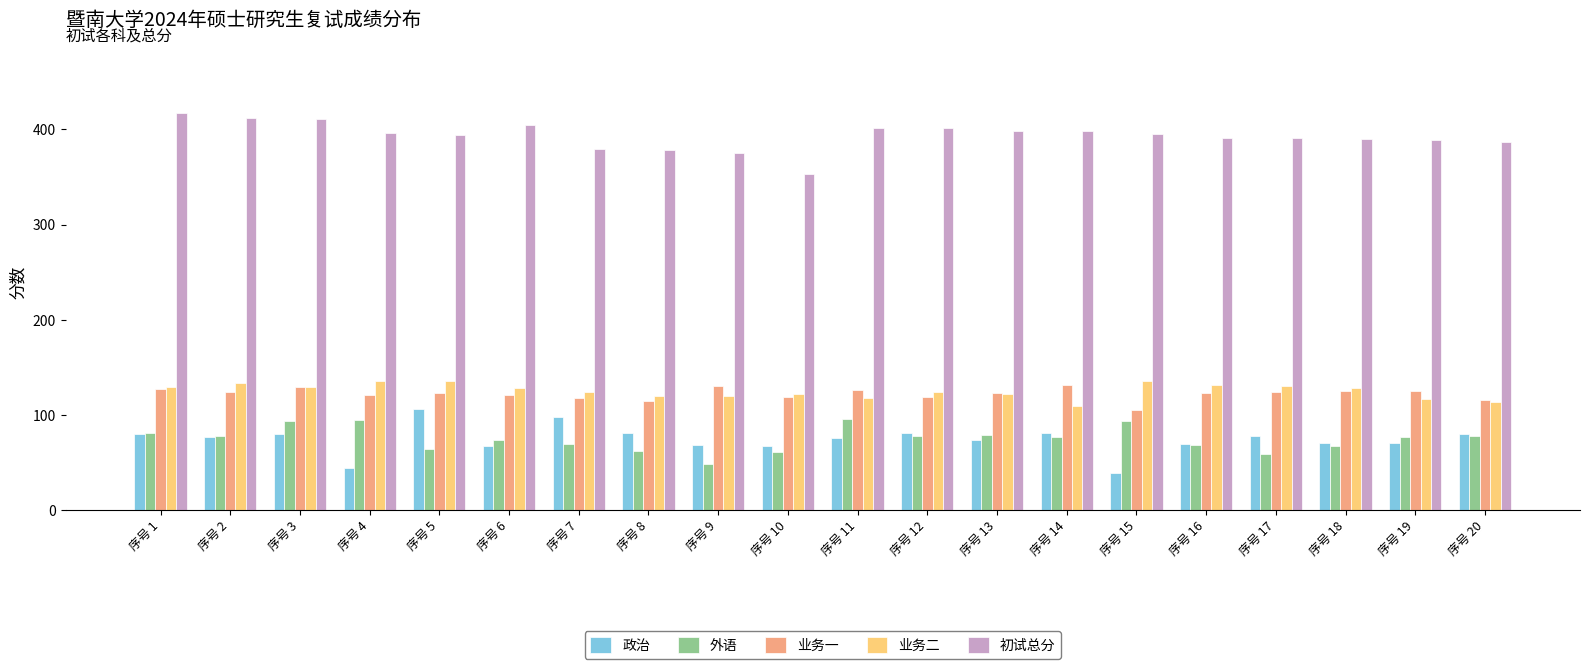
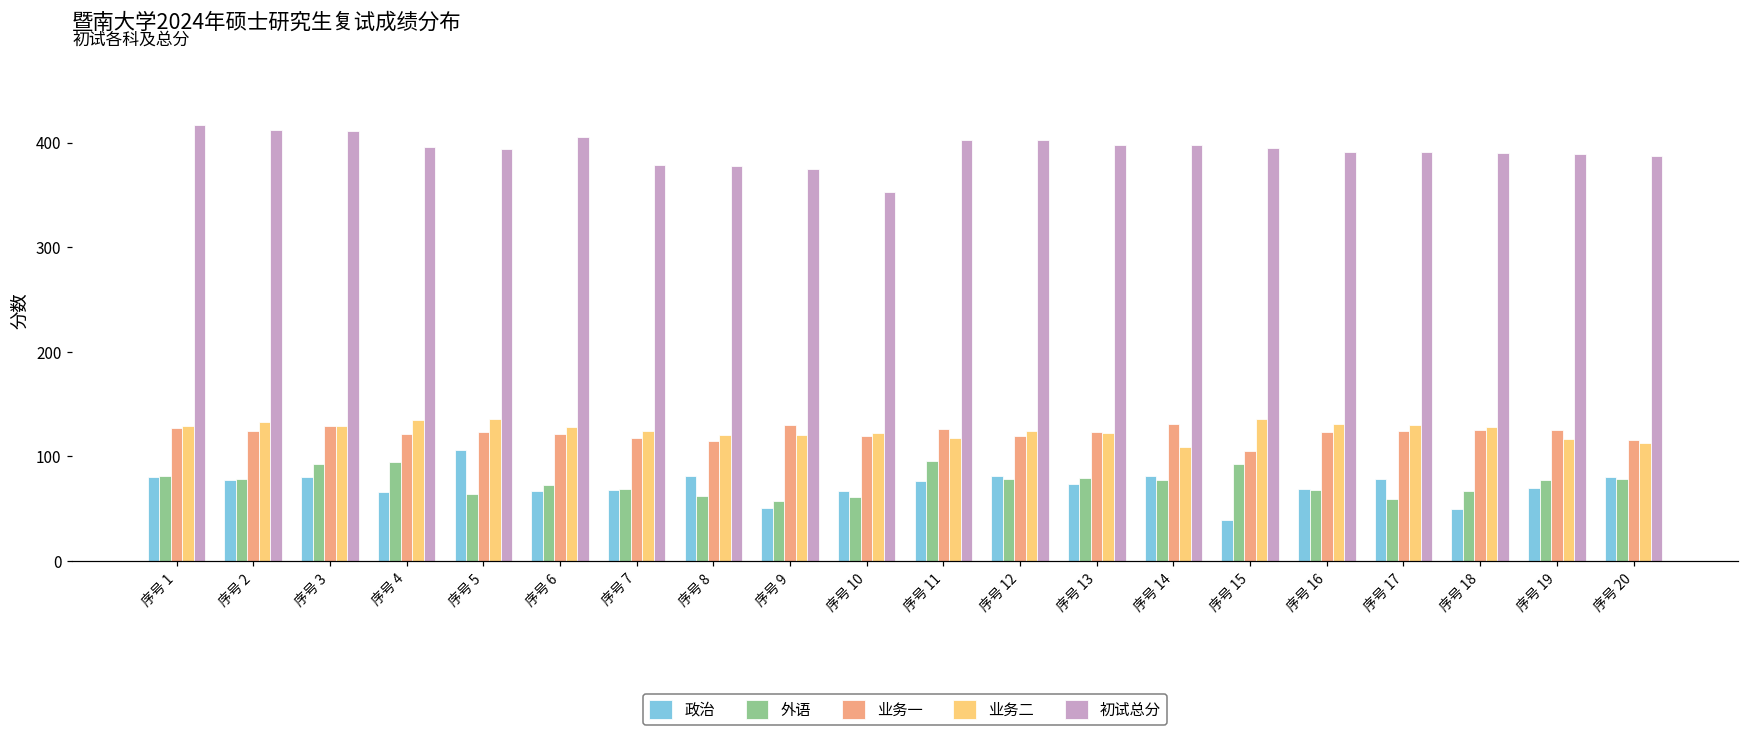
政治, 序号 4: 40 -> 70
政治, 序号 7: 100 -> 70
政治, 序号 9: 70 -> 50
外语, 序号 9: 50 -> 60
政治, 序号 18: 70 -> 50
